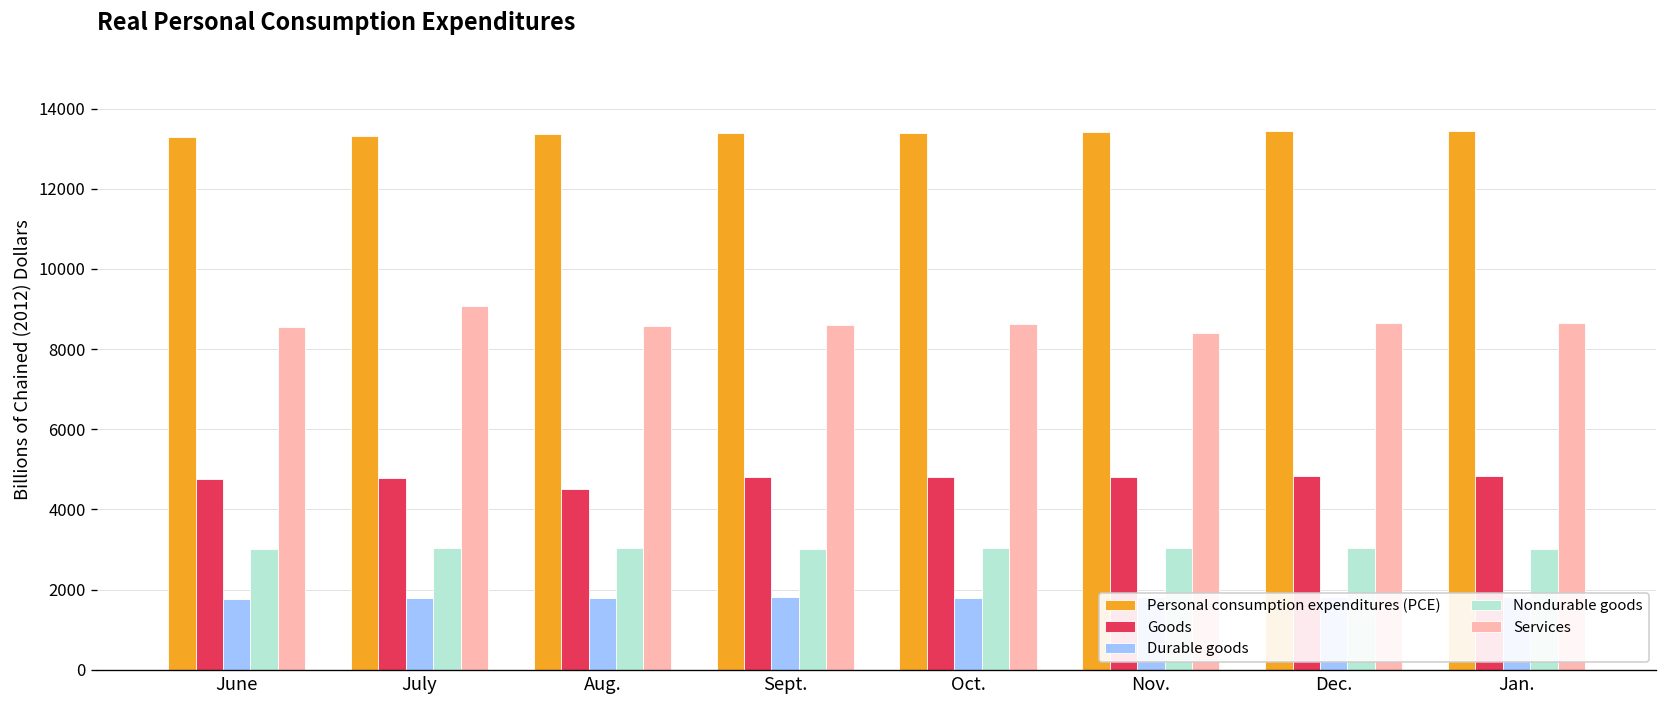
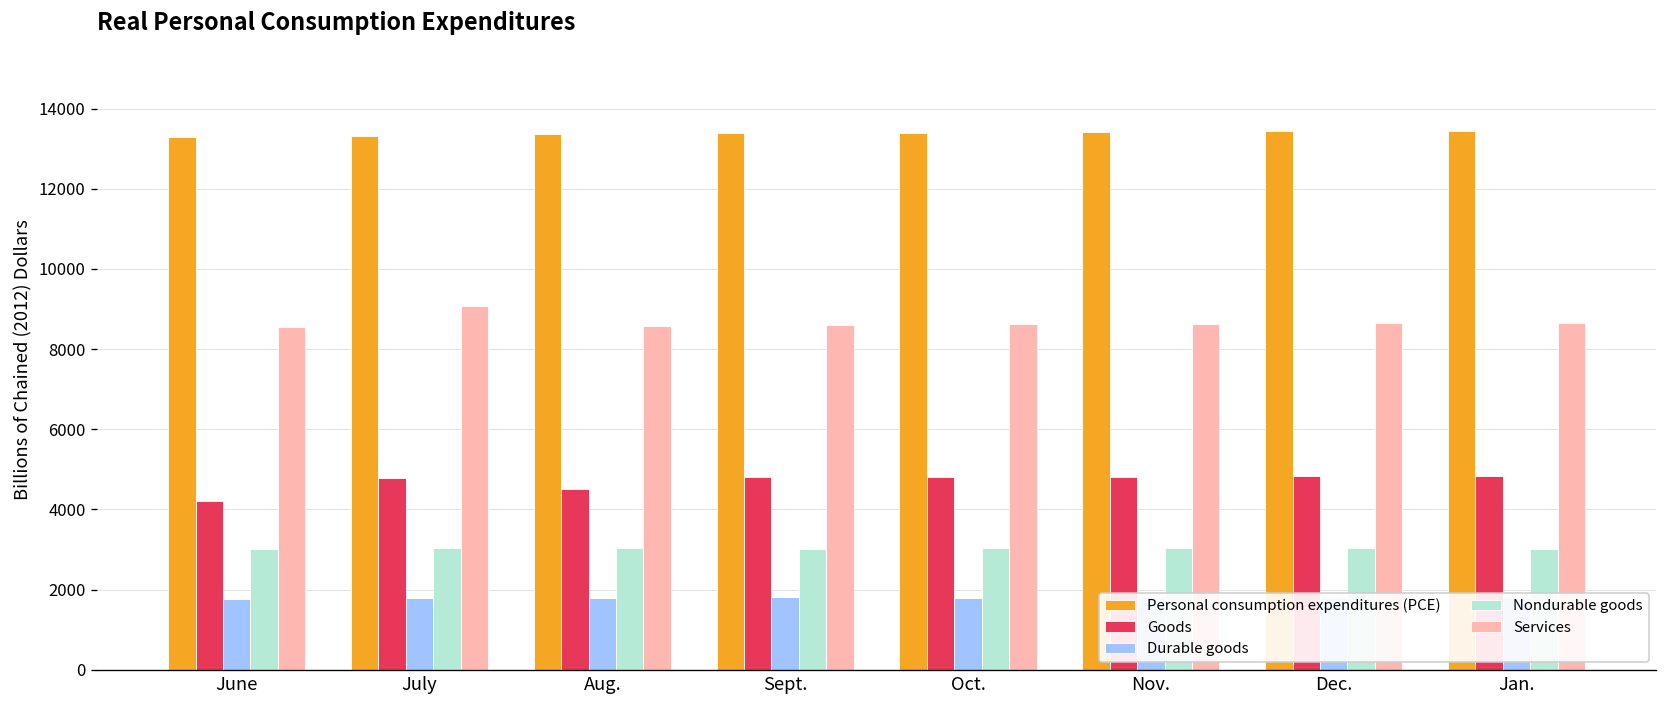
Goods, June: 4800 -> 4200
Services, Nov.: 8400 -> 8600
